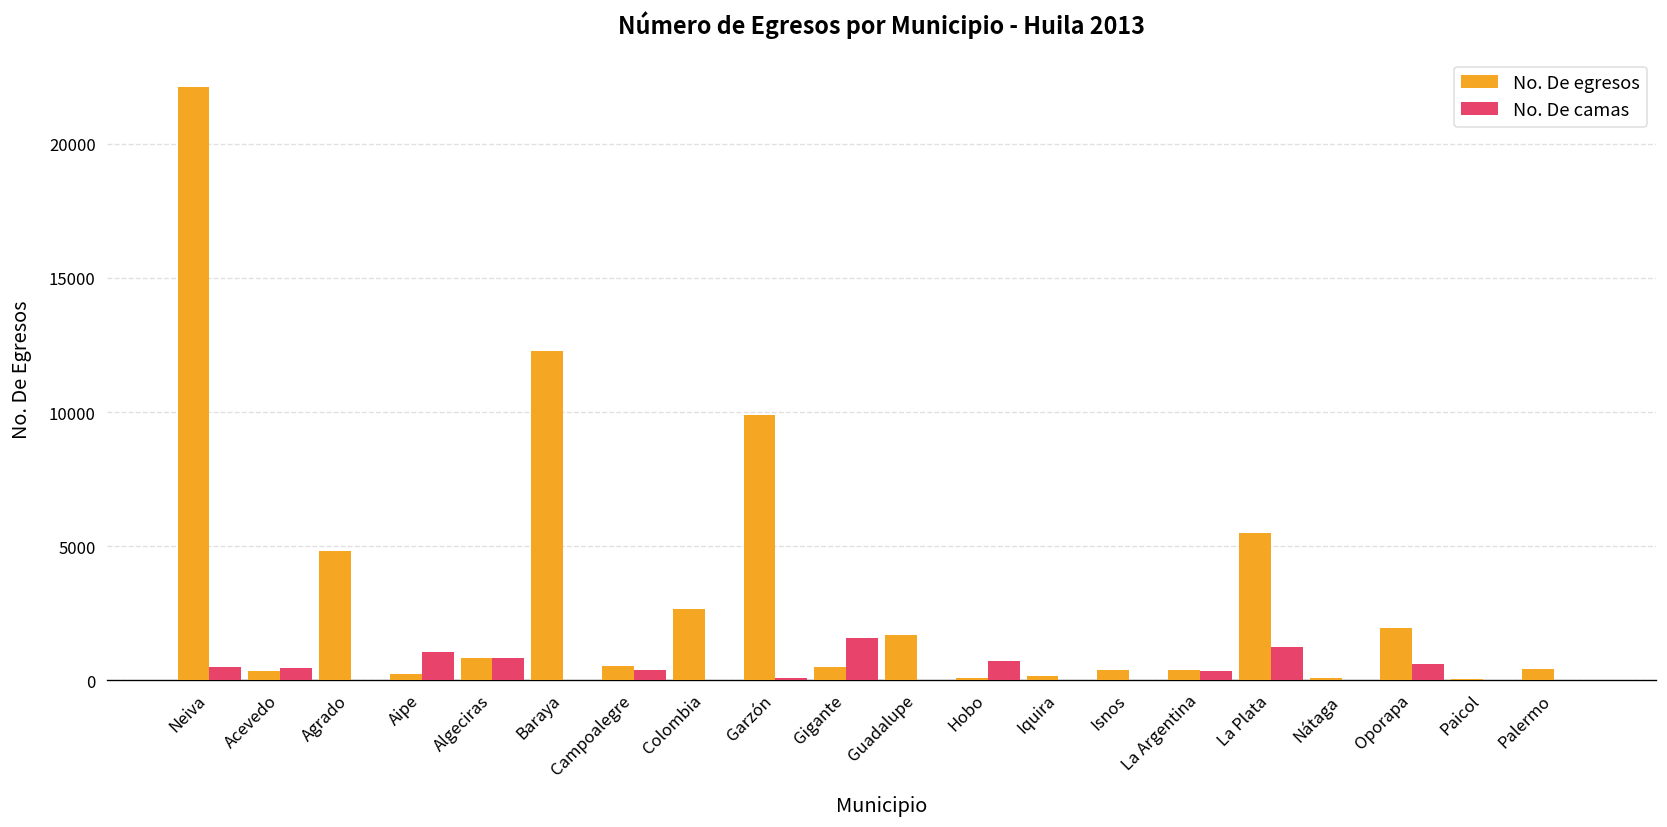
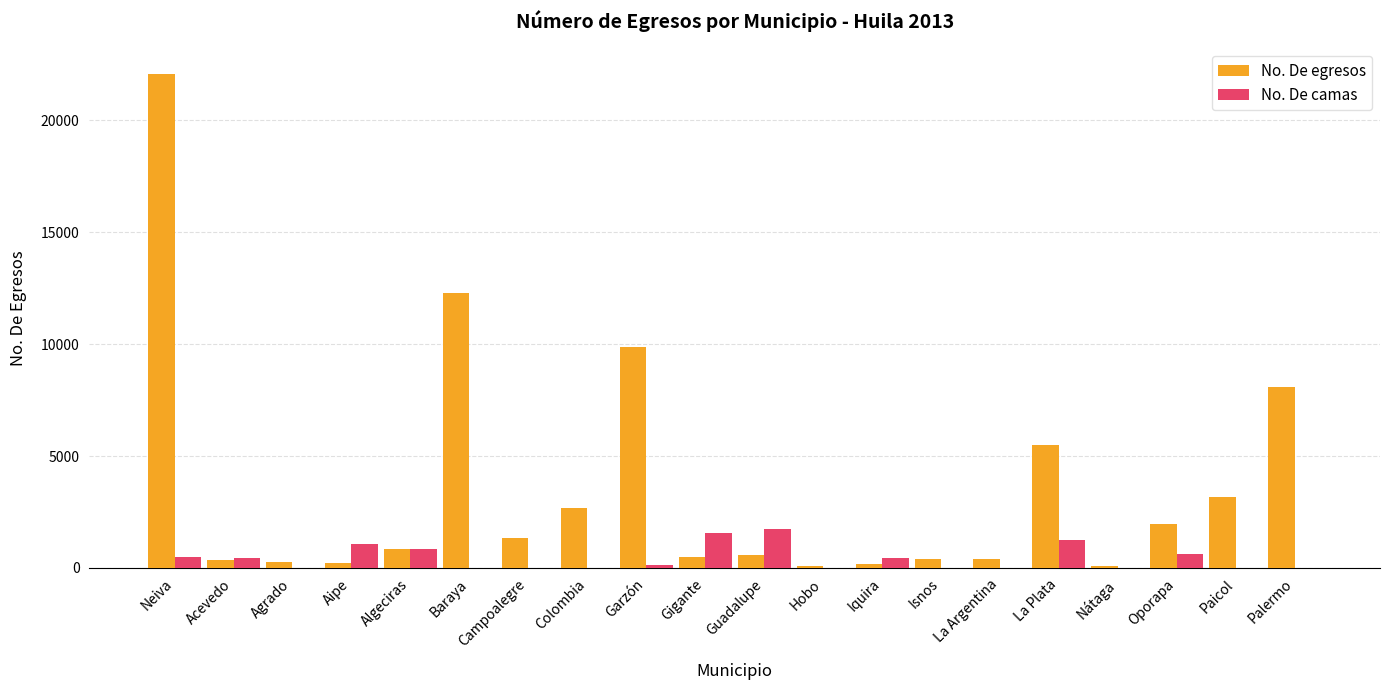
No. De egresos, Agrado: 4800 -> 300
No. De egresos, Campoalegre: 500 -> 1300
No. De camas, Campoalegre: 400 -> 0
No. De egresos, Guadalupe: 1700 -> 600
No. De camas, Guadalupe: 0 -> 1700
No. De camas, Hobo: 700 -> 0
No. De camas, Iquira: 0 -> 400
No. De camas, La Argentina: 400 -> 0
No. De egresos, Paicol: 0 -> 3200
No. De egresos, Palermo: 400 -> 8100
